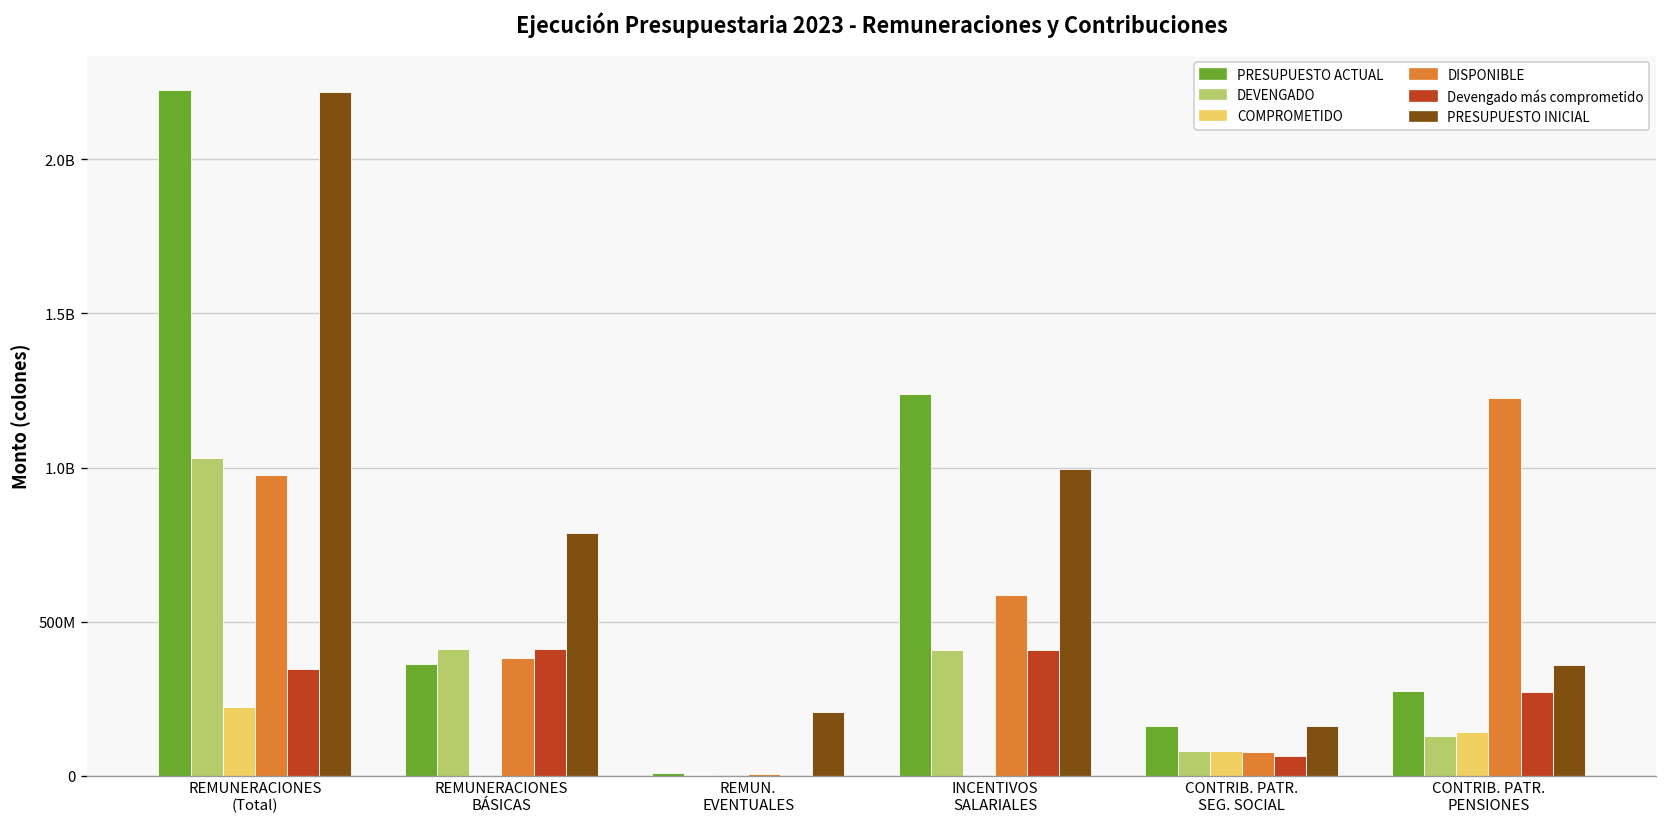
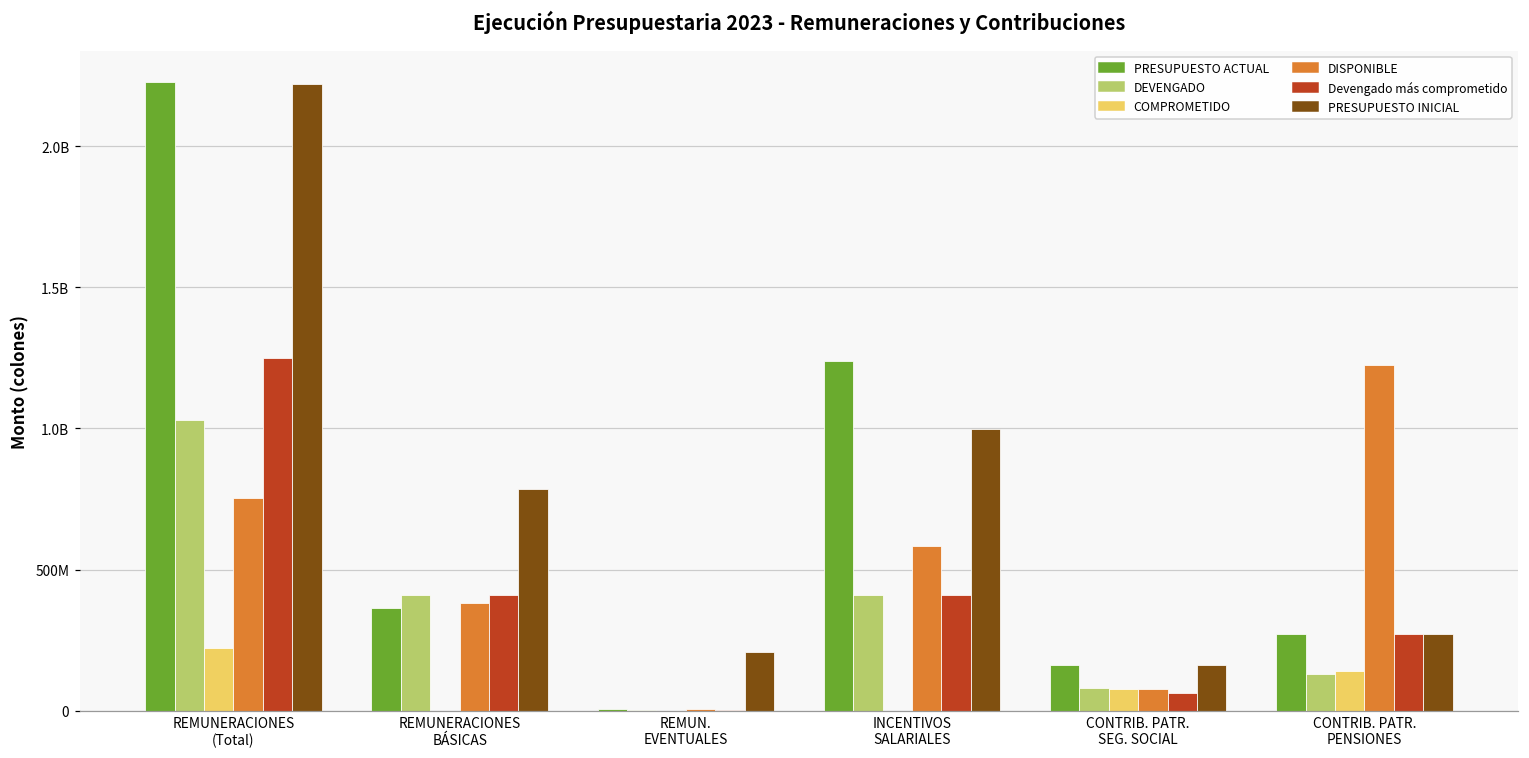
DISPONIBLE, REMUNERACIONES (Total): 980000000 -> 750000000
Devengado más comprometido, REMUNERACIONES (Total): 350000000 -> 1250000000
PRESUPUESTO INICIAL, CONTRIB. PATR. PENSIONES: 360000000 -> 270000000
